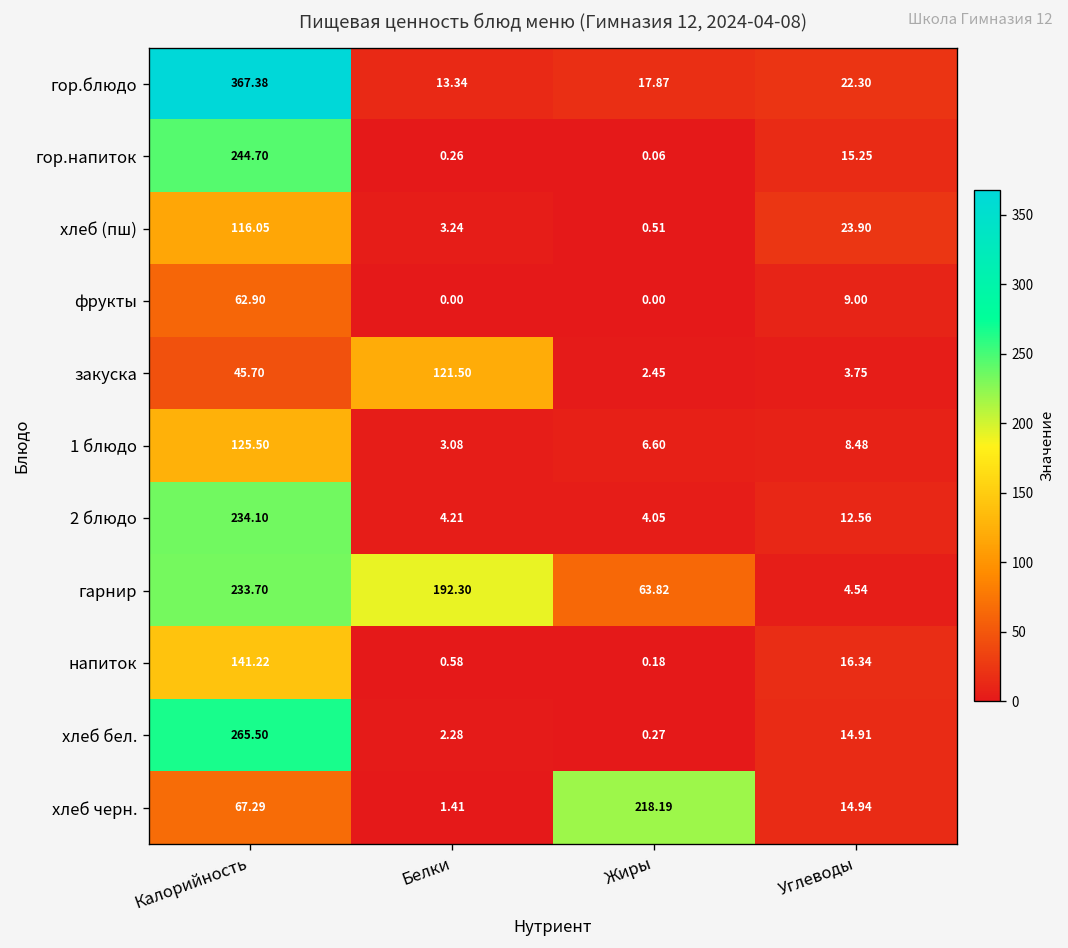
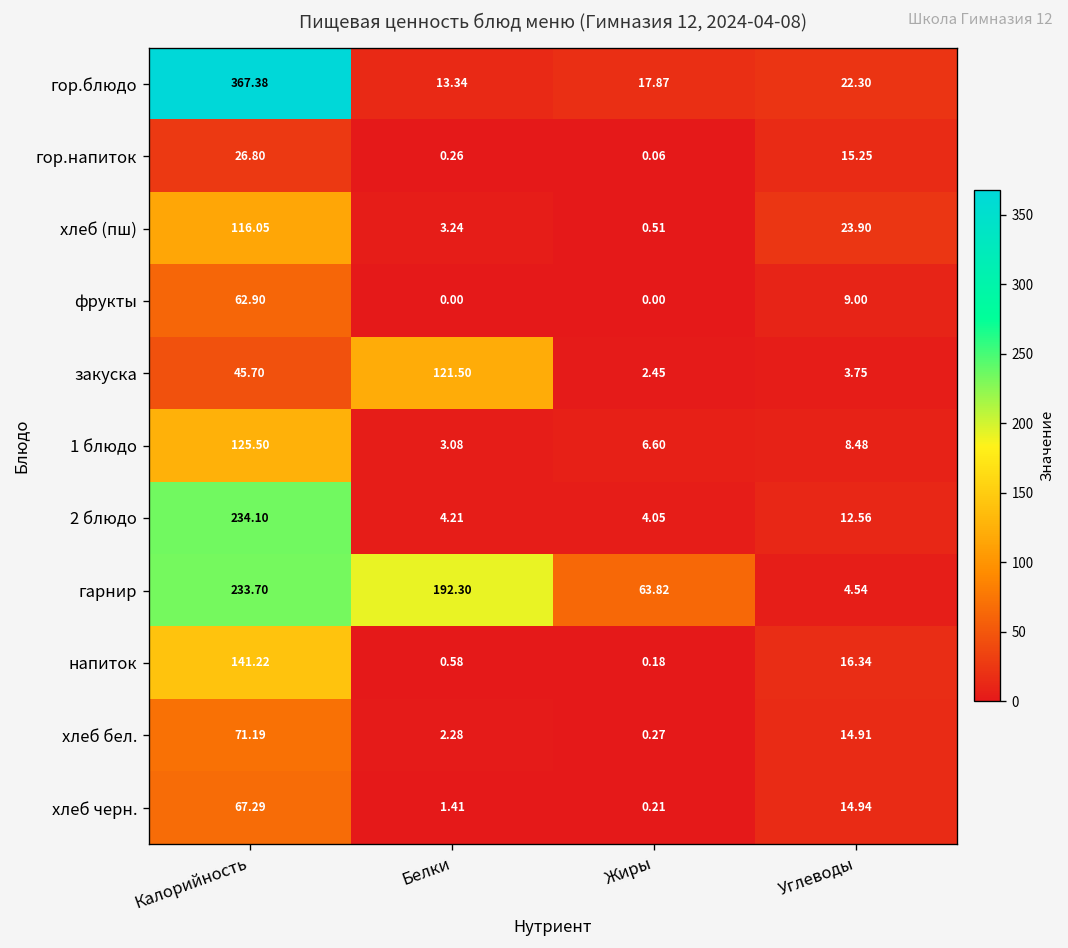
гор.напиток, Калорийность: 244.70 -> 26.80
хлеб бел., Калорийность: 265.50 -> 71.19
хлеб черн., Жиры: 218.19 -> 0.21
